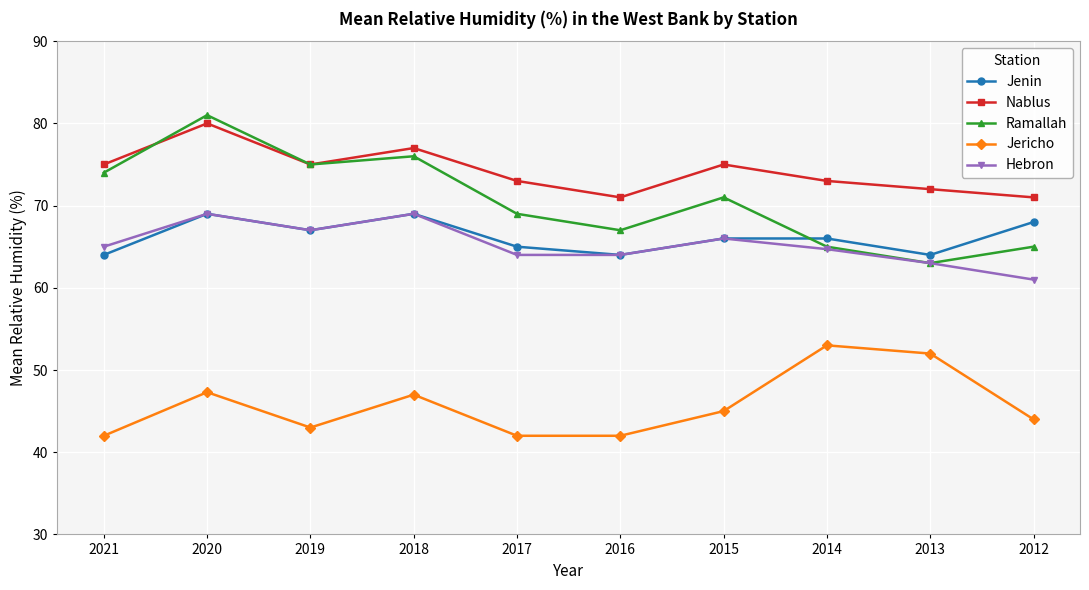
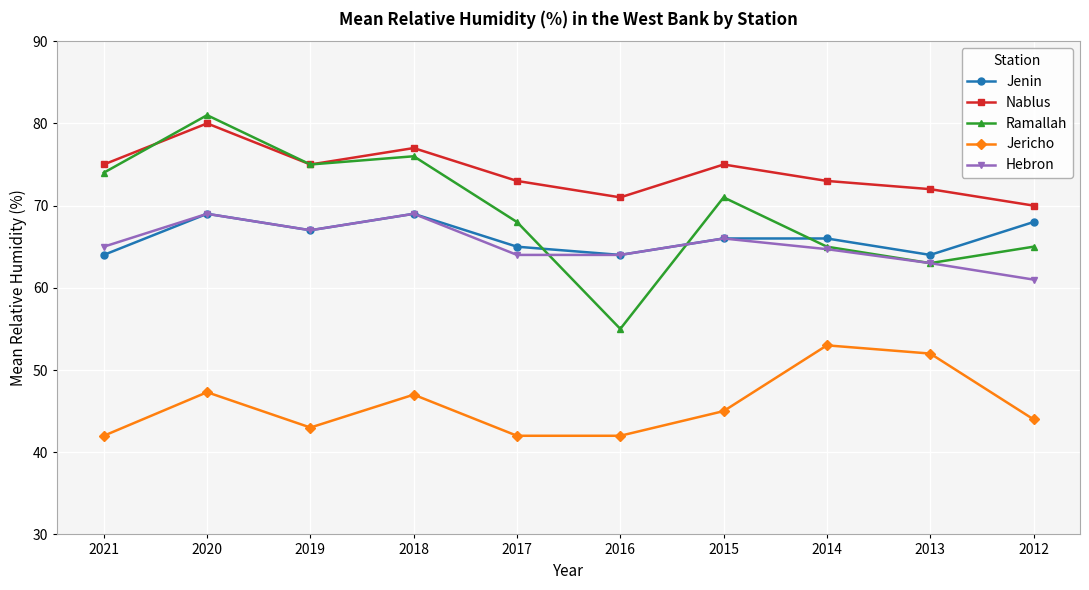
Ramallah, 2017: 69 -> 68
Ramallah, 2016: 67 -> 55
Nablus, 2012: 71 -> 70
